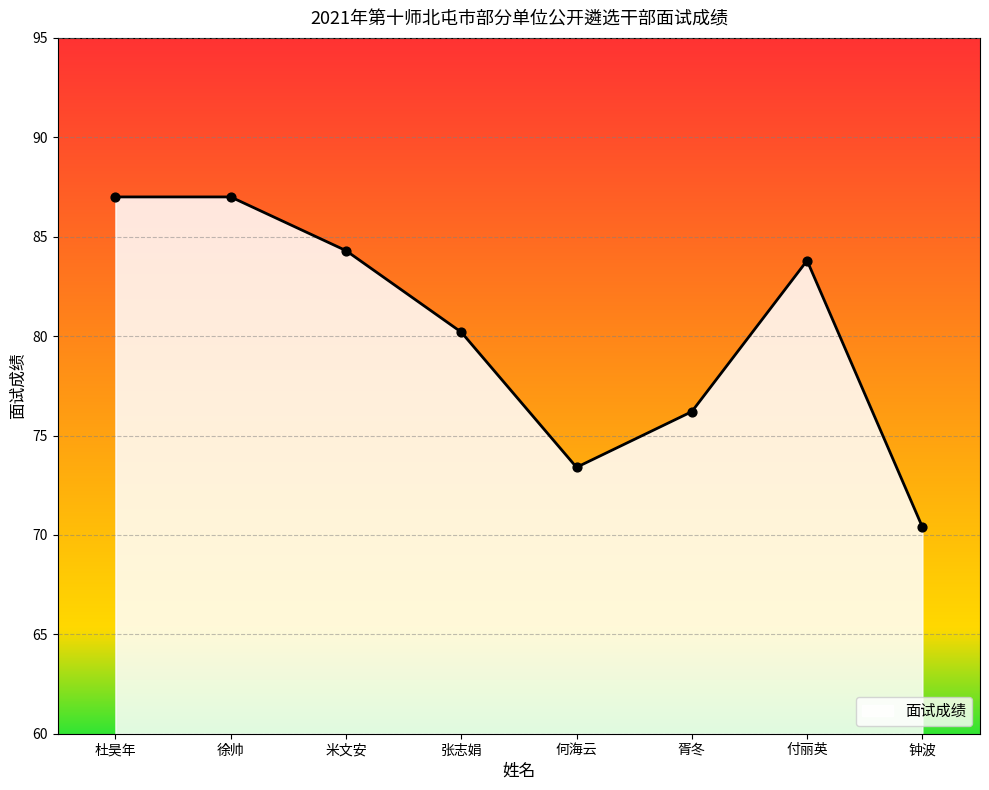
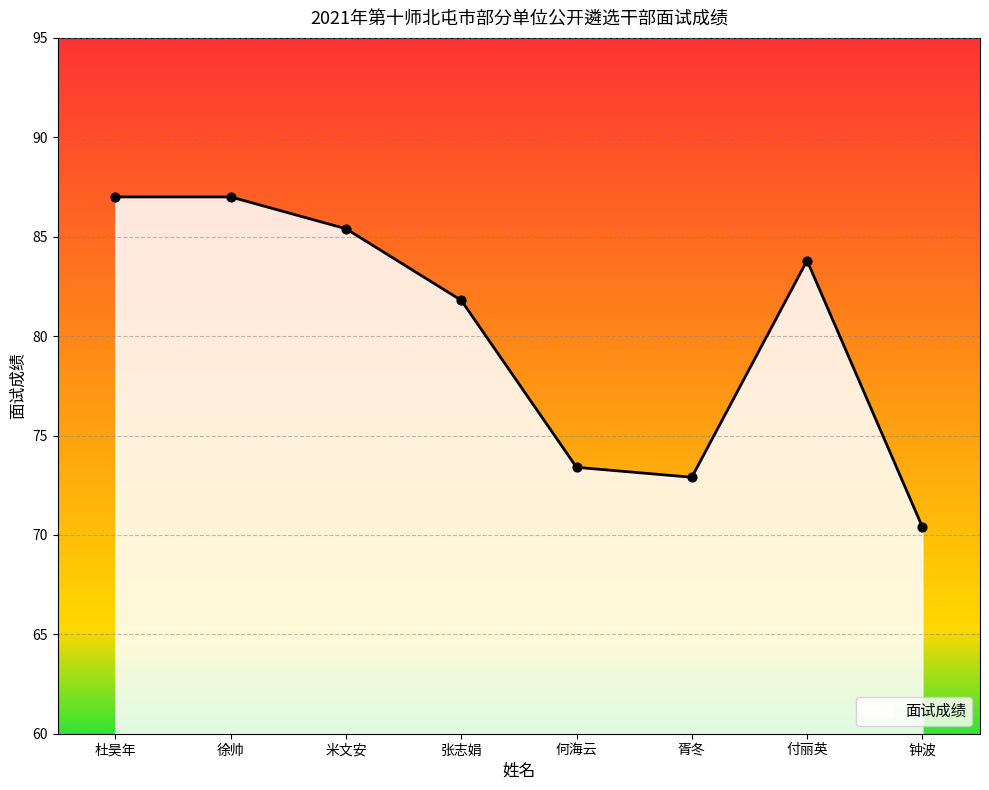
米文安: 84.3 -> 85.4
张志娟: 80.2 -> 81.8
胥冬: 76.2 -> 72.9
